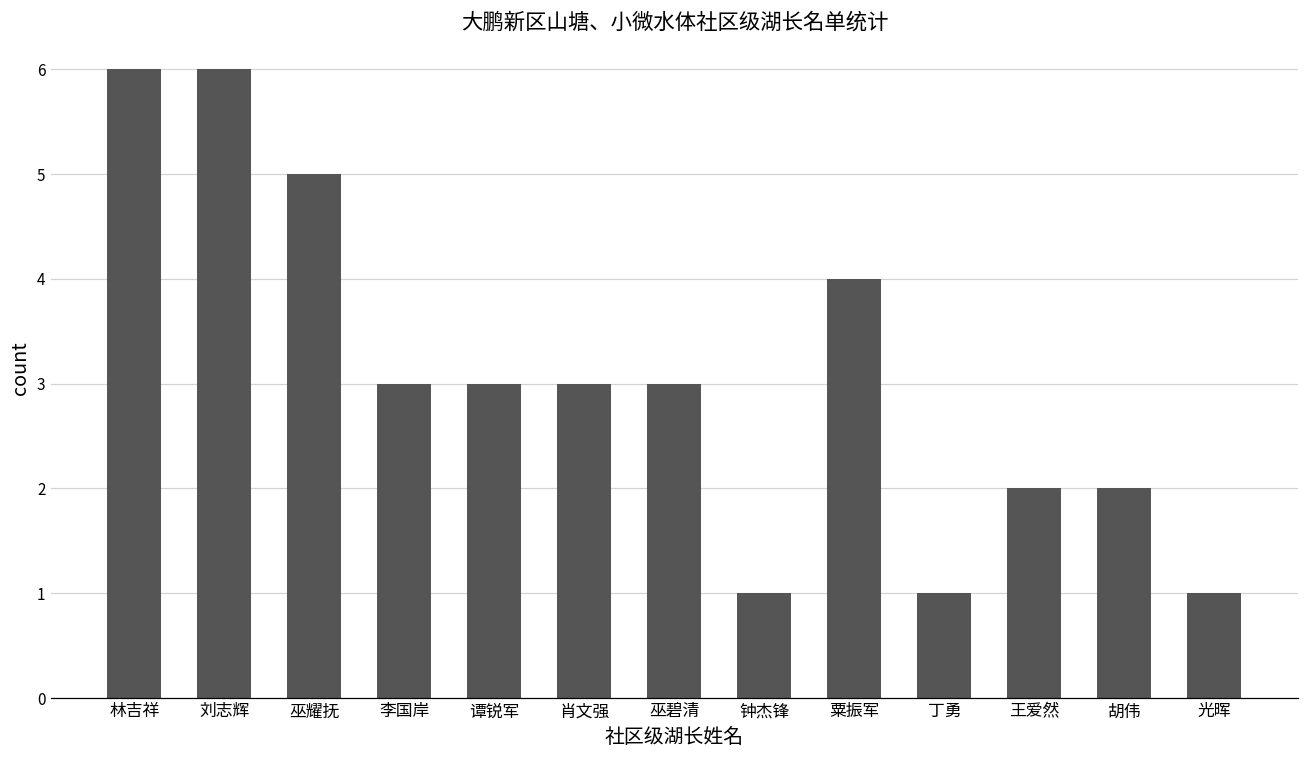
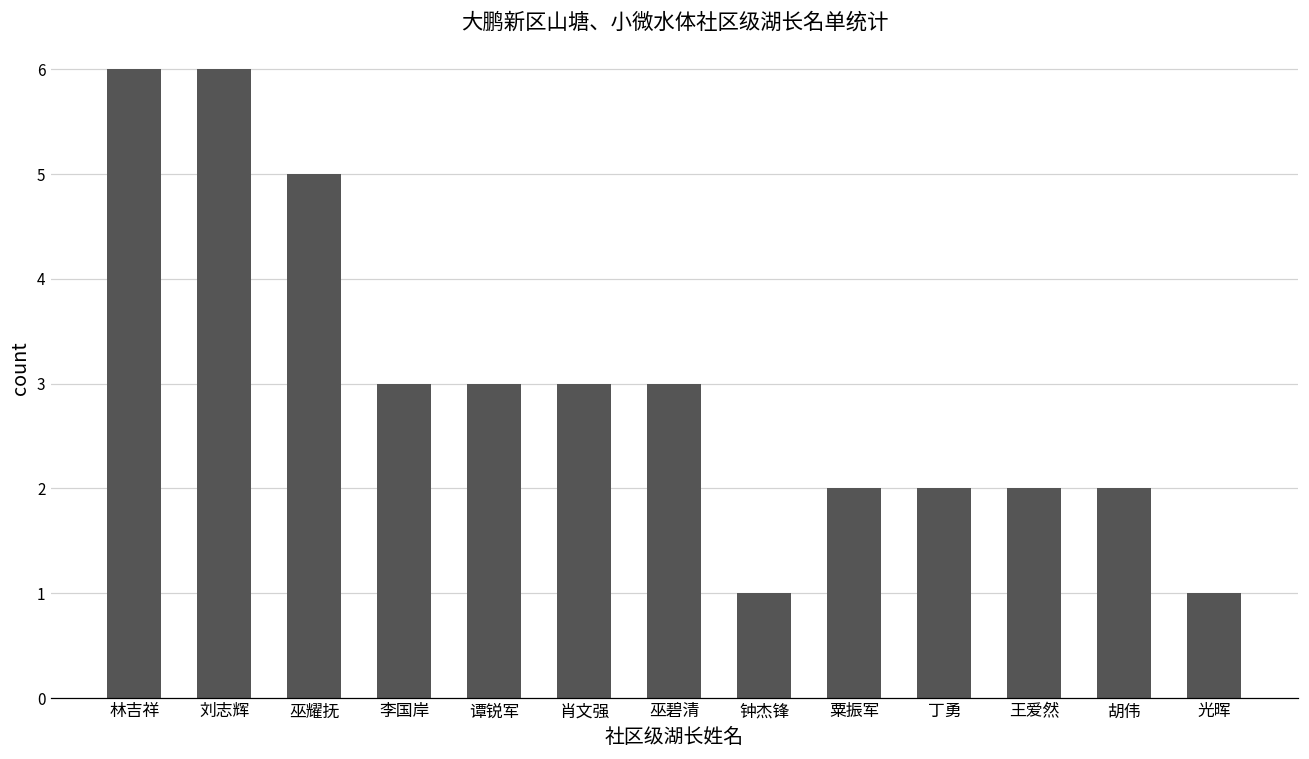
粟振军: 4 -> 2
丁勇: 1 -> 2
